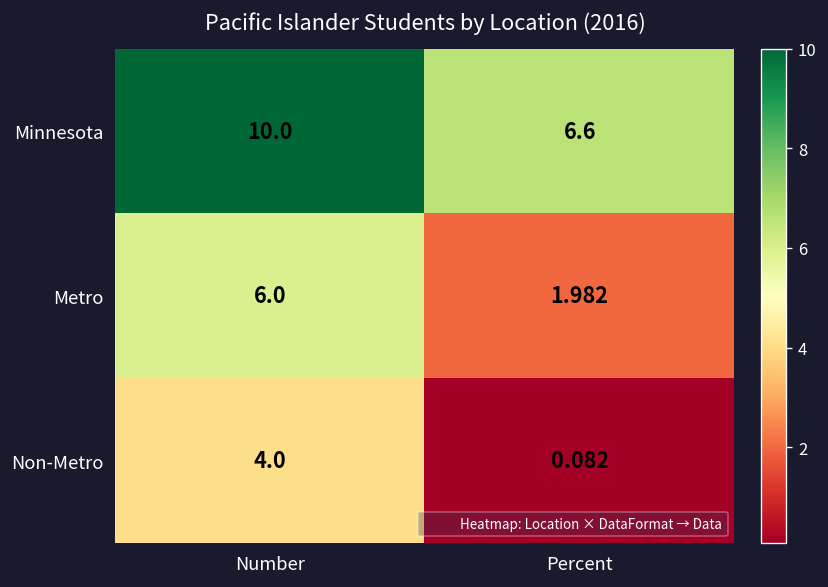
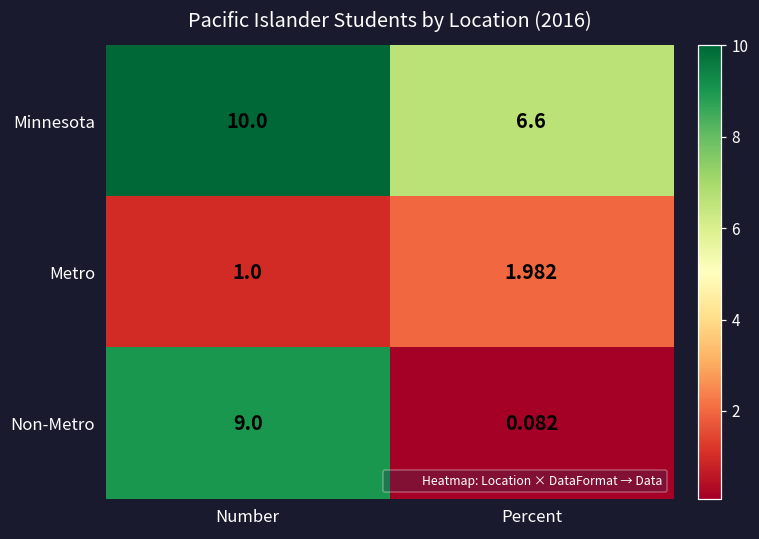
Metro, Number: 6.0 -> 1.0
Non-Metro, Number: 4.0 -> 9.0
